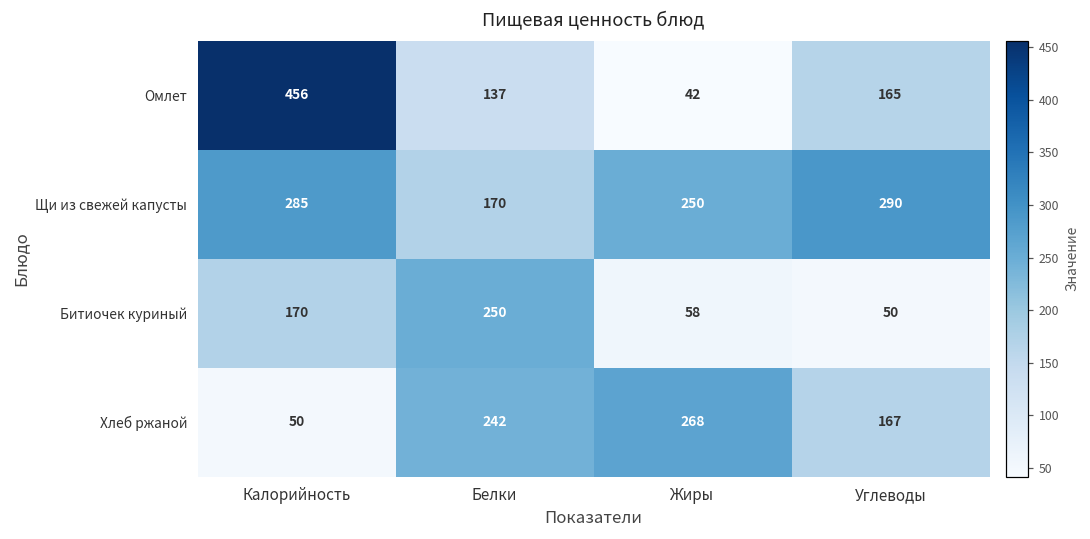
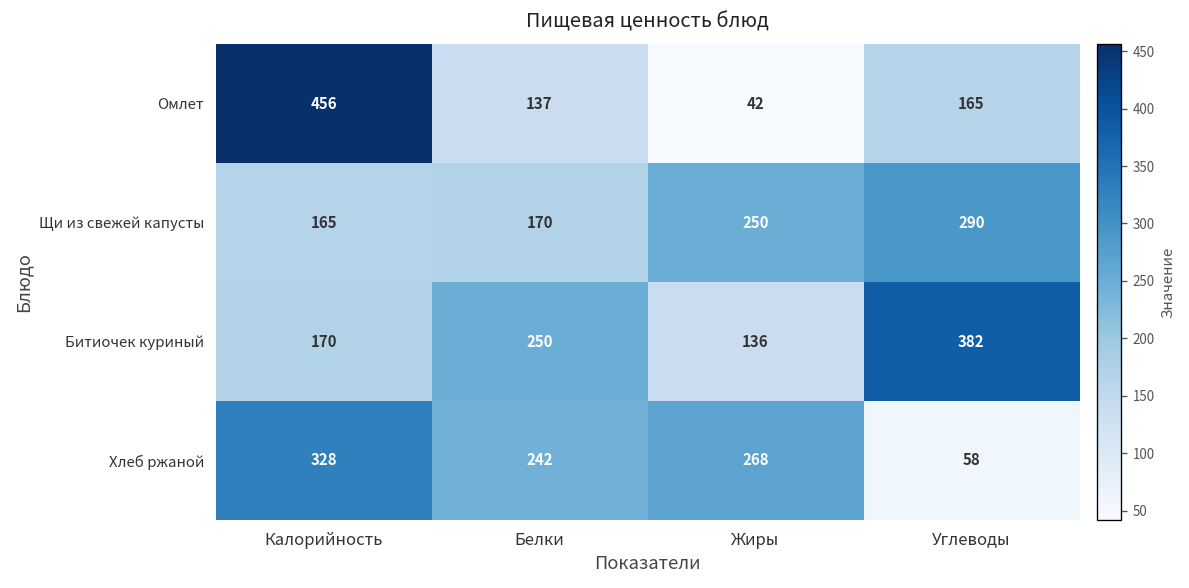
Щи из свежей капусты, Калорийность: 285 -> 165
Битиочек куриный, Жиры: 58 -> 136
Битиочек куриный, Углеводы: 50 -> 382
Хлеб ржаной, Калорийность: 50 -> 328
Хлеб ржаной, Углеводы: 167 -> 58
